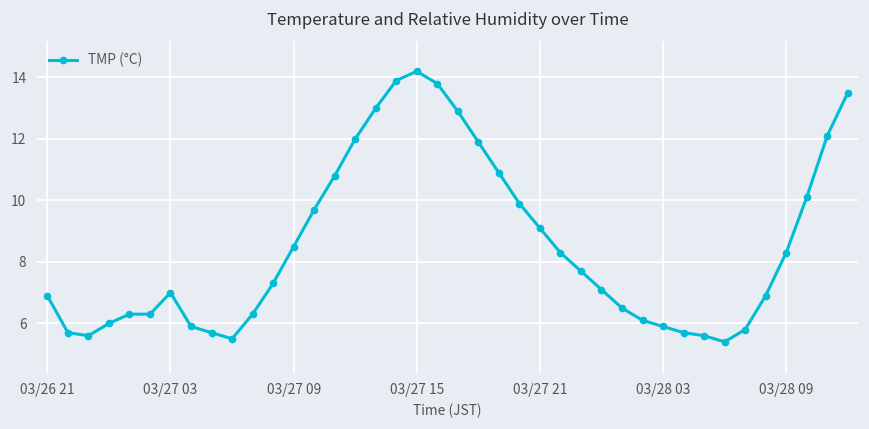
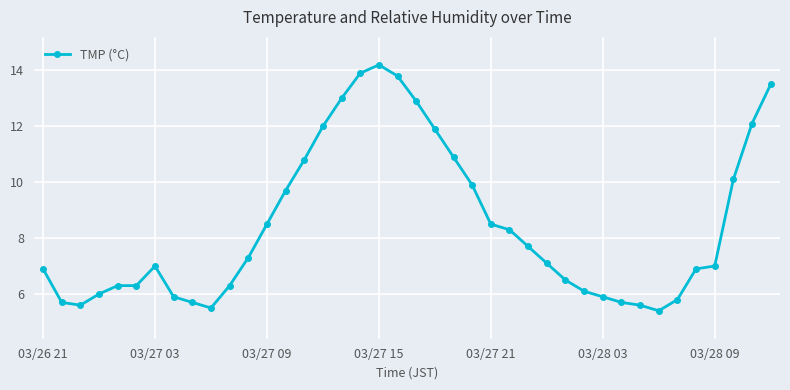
03/27 21: 9.1 -> 8.5
03/28 09: 8.3 -> 7.0
